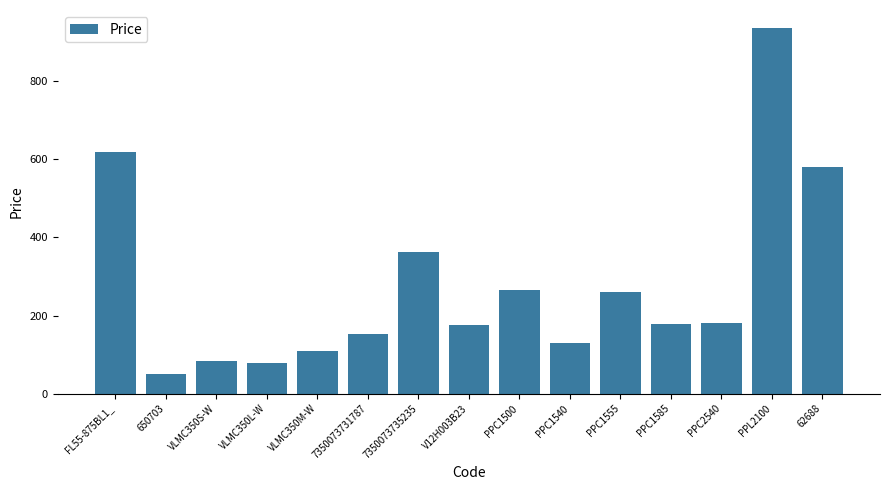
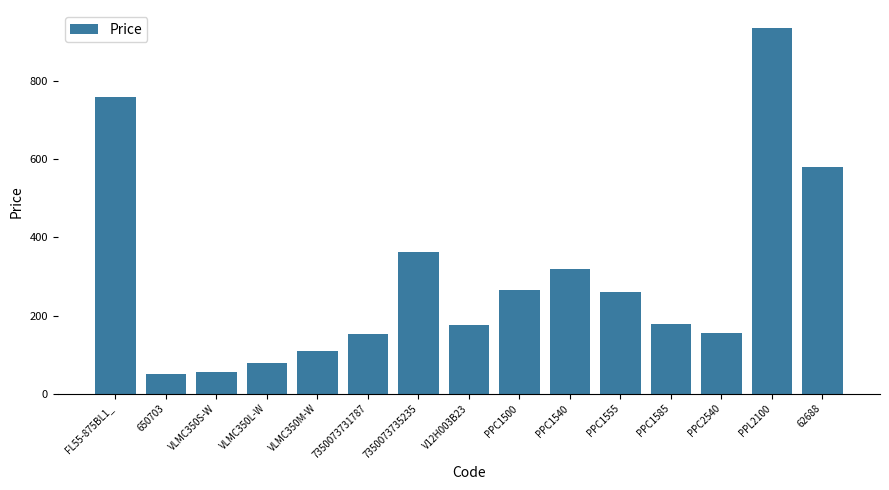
FL55-875BL1_: 620 -> 760
VLMC350S-W: 80 -> 60
PPC1540: 130 -> 320
PPC2540: 180 -> 160
